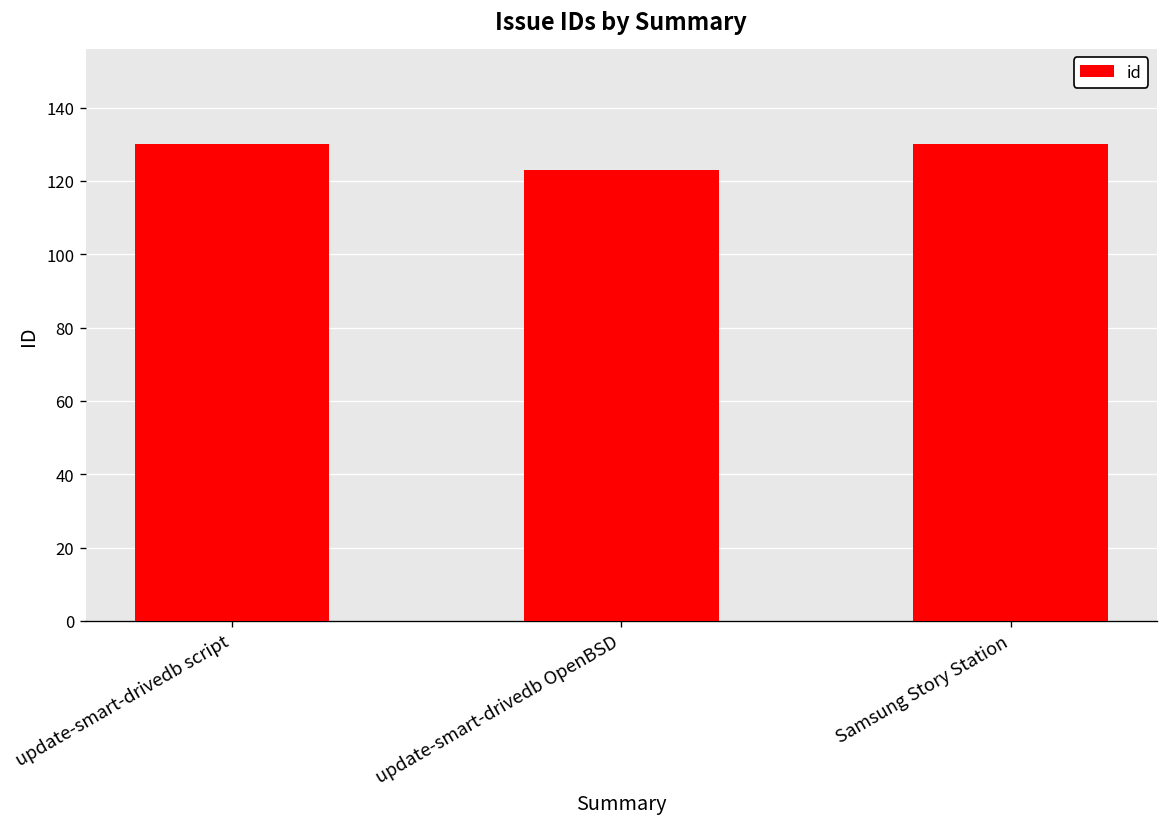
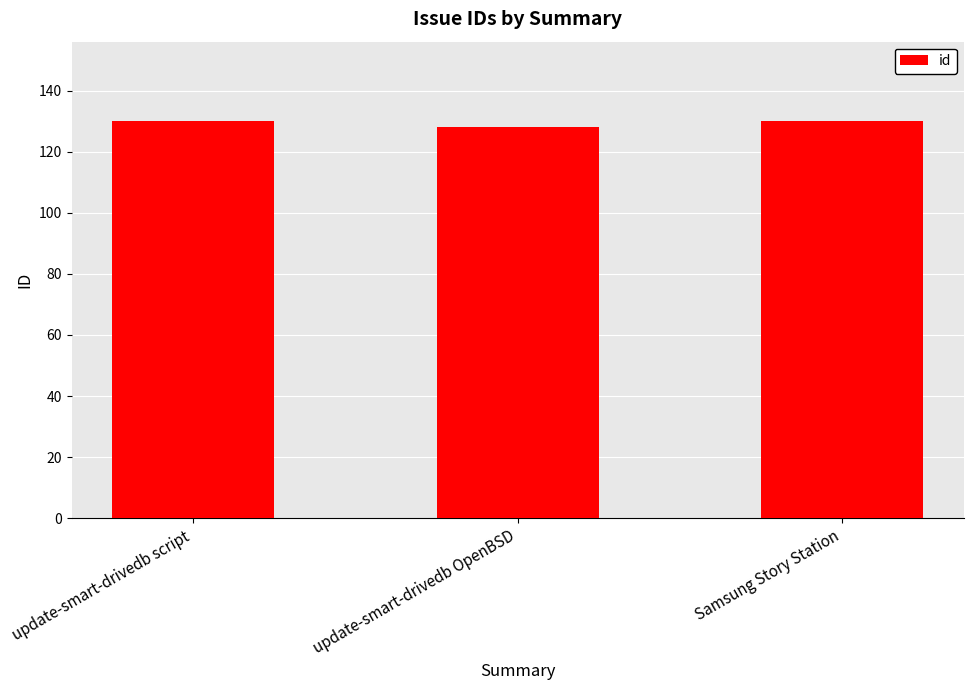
update-smart-drivedb OpenBSD: 123 -> 128
